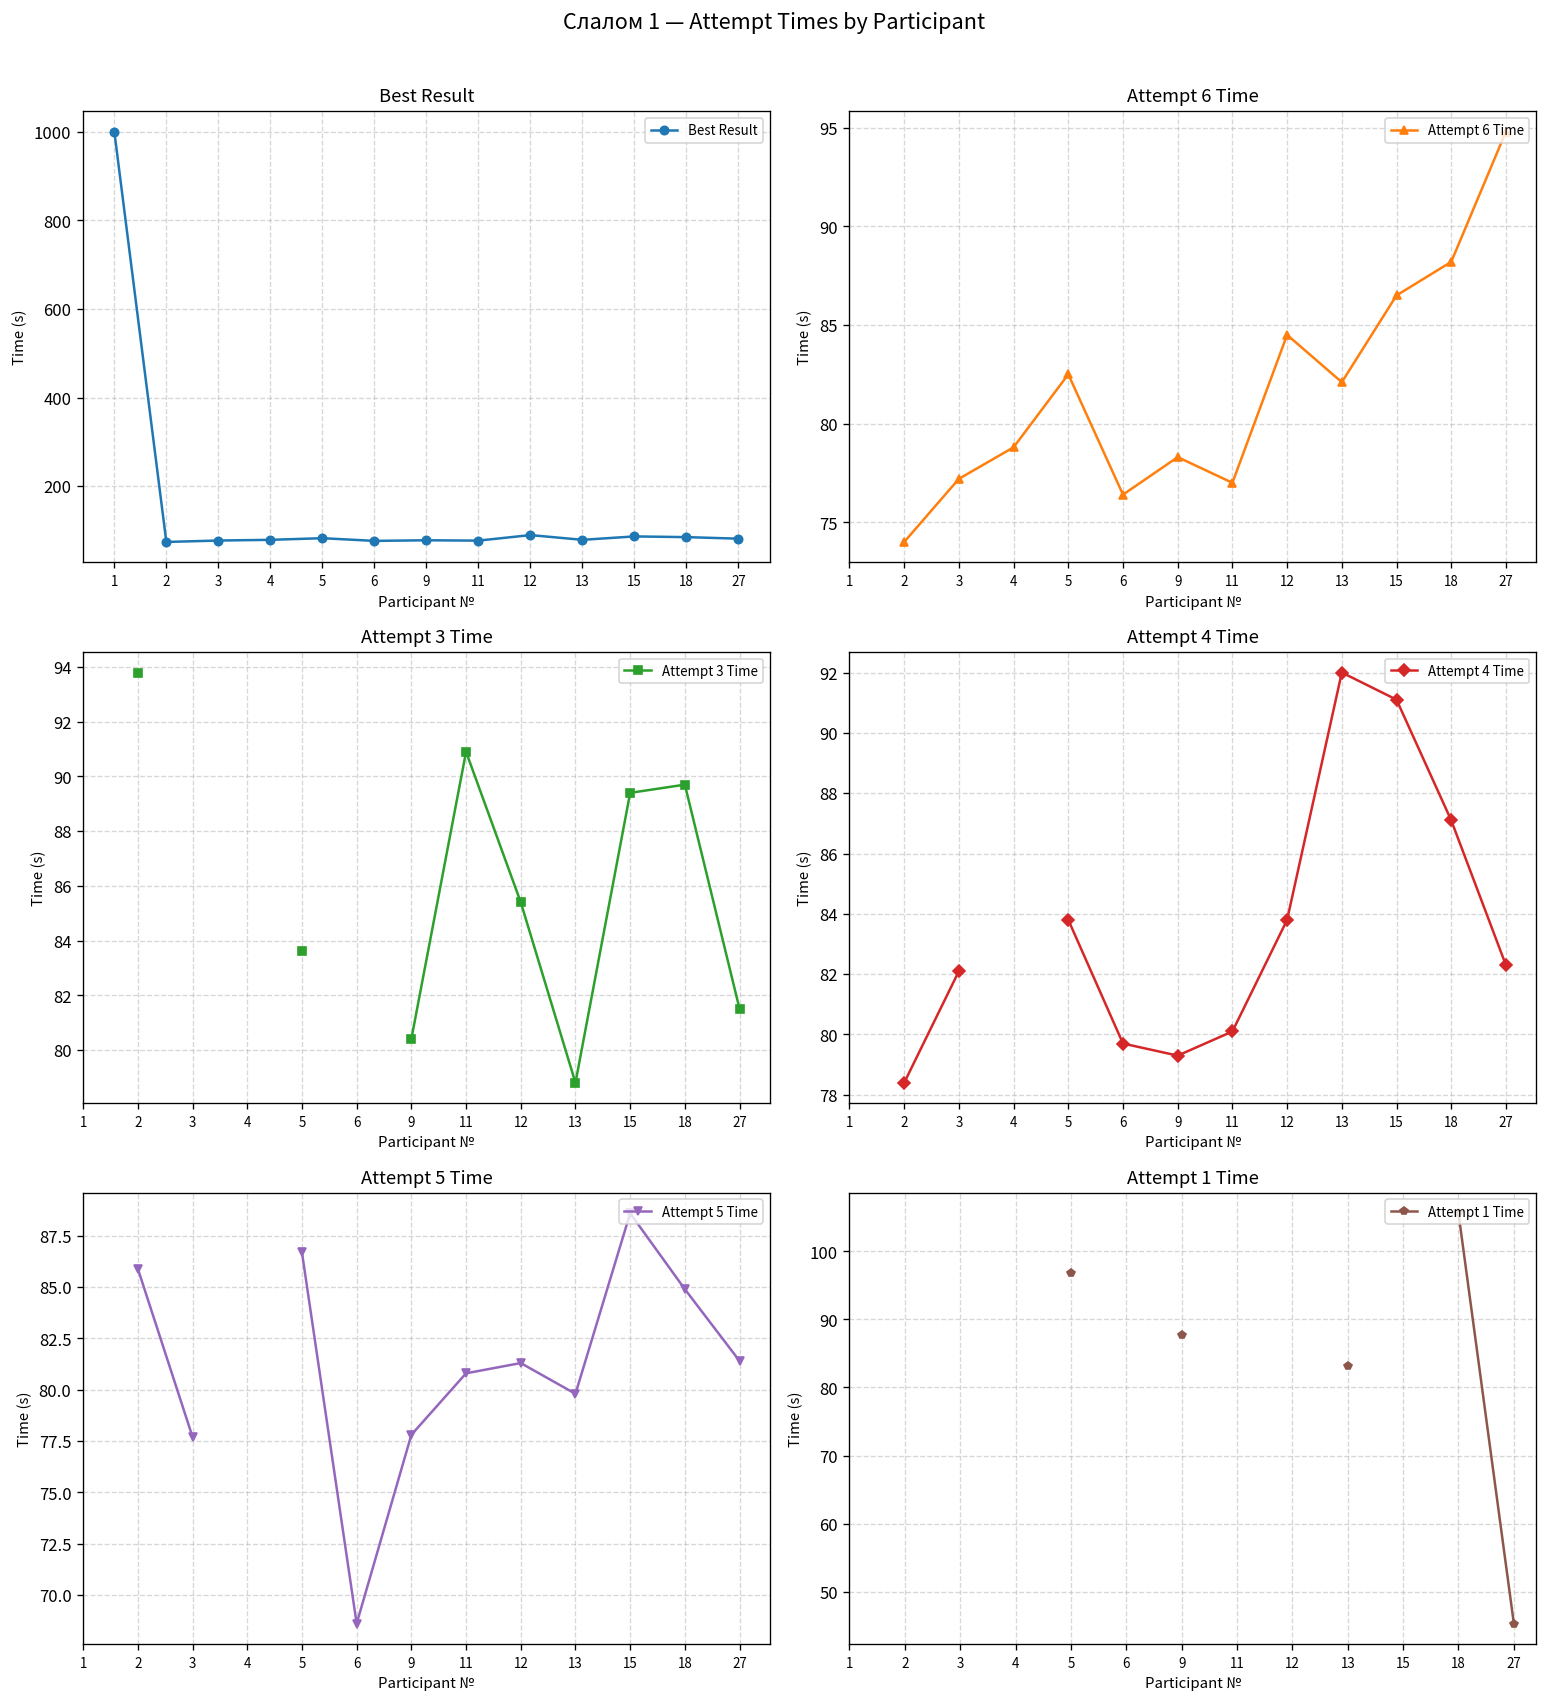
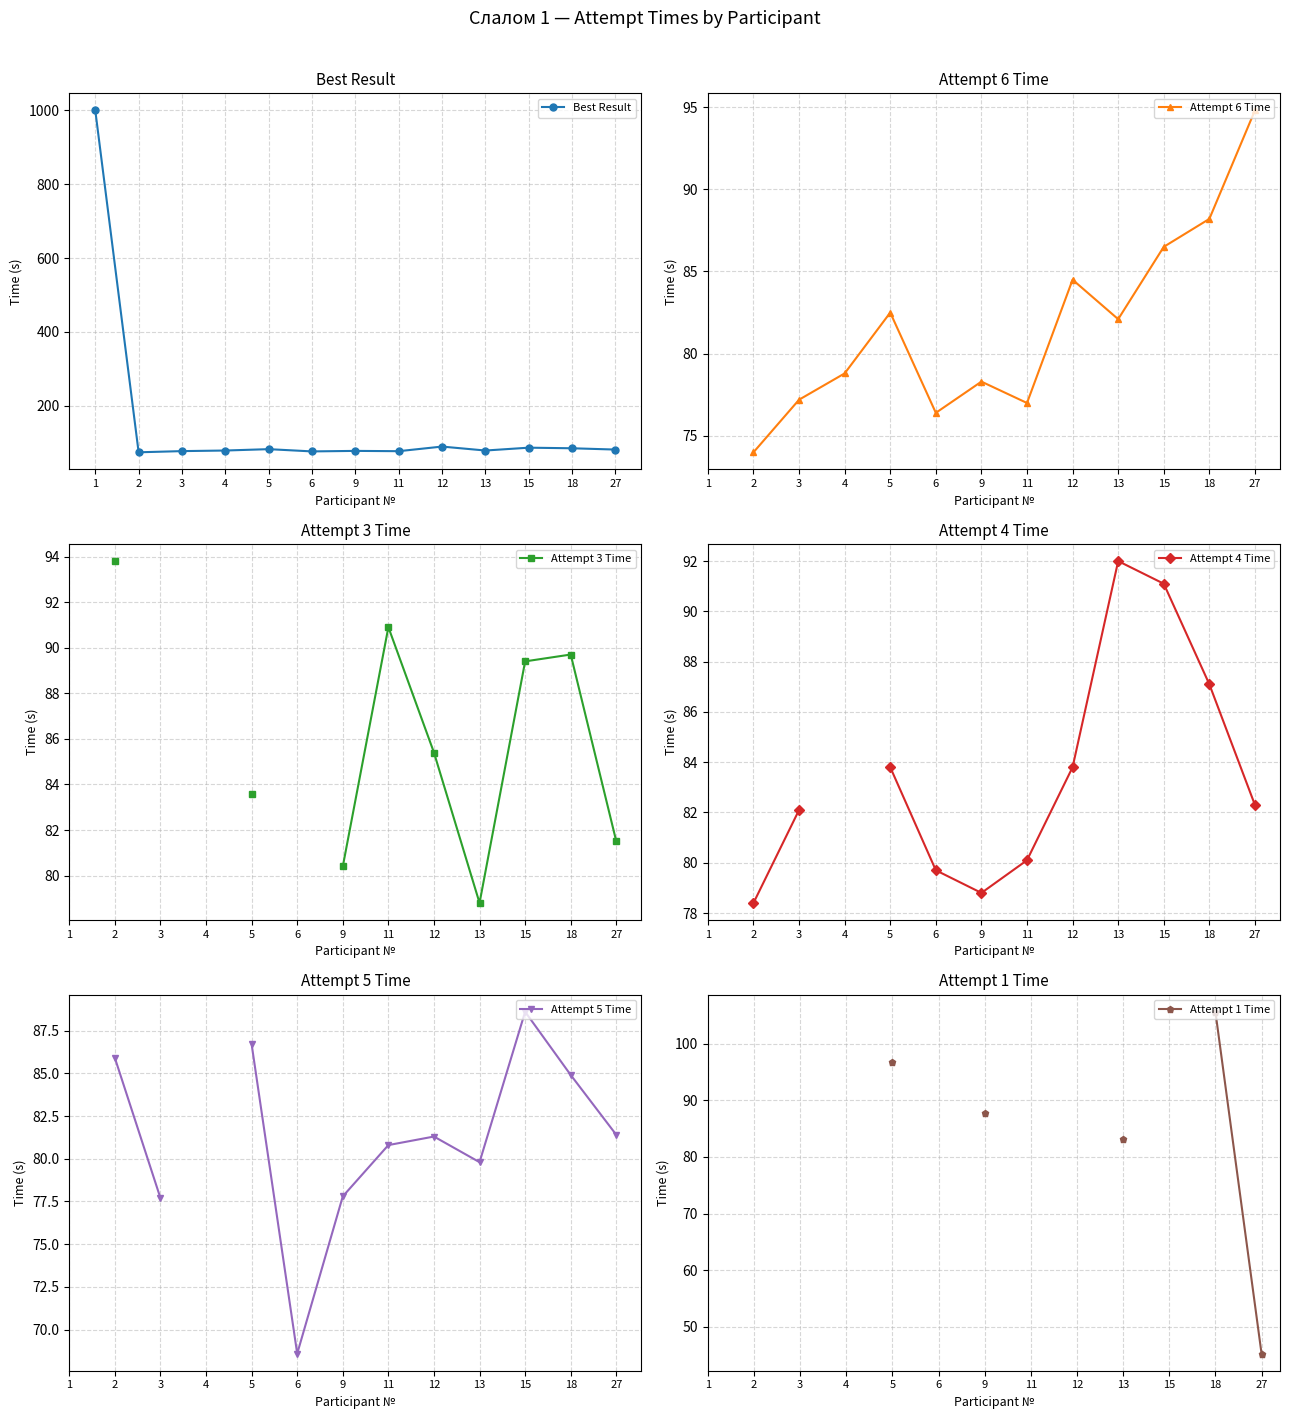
Attempt 4 Time, 9: 79.3 -> 78.8
